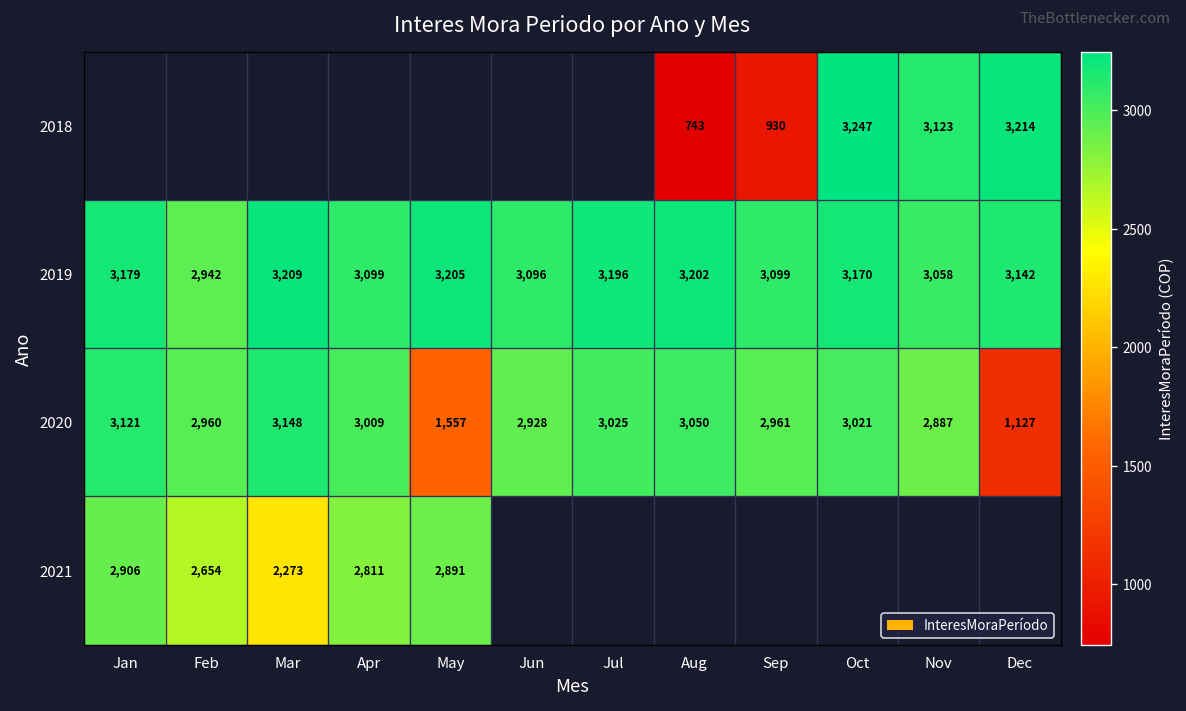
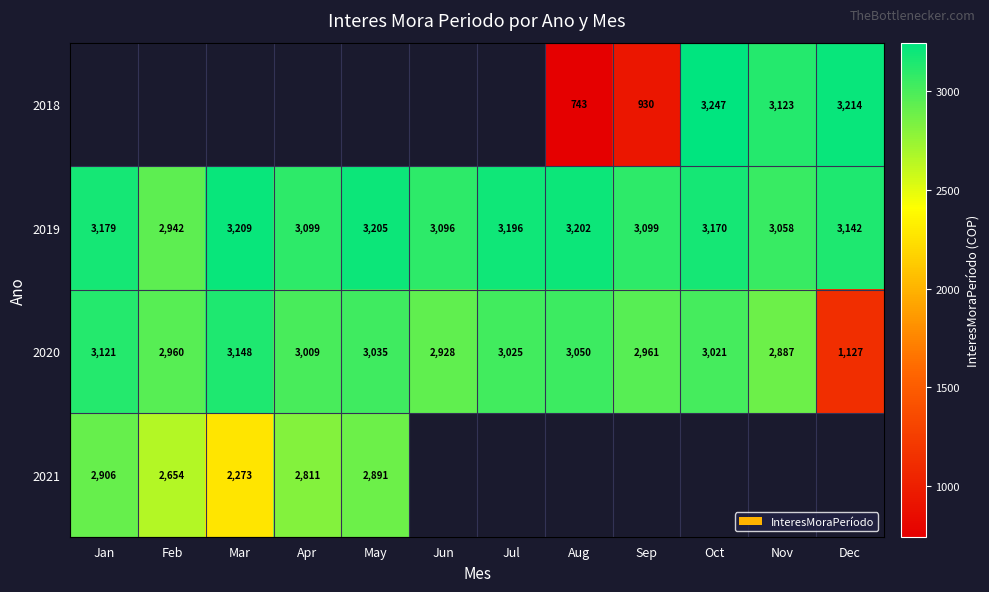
2020, May: 1,557 -> 3,035
